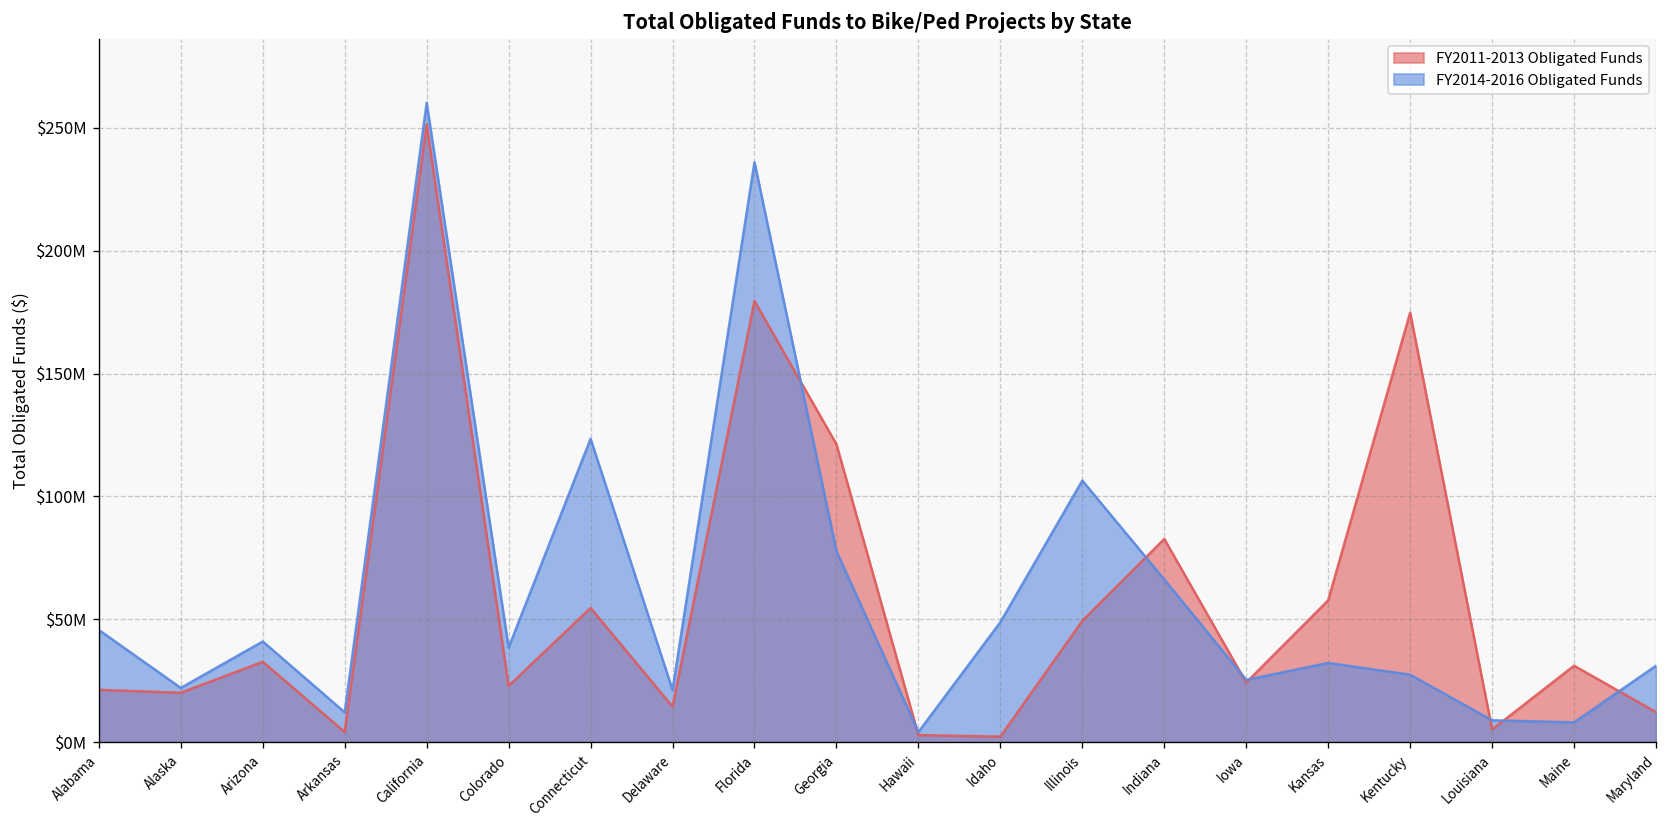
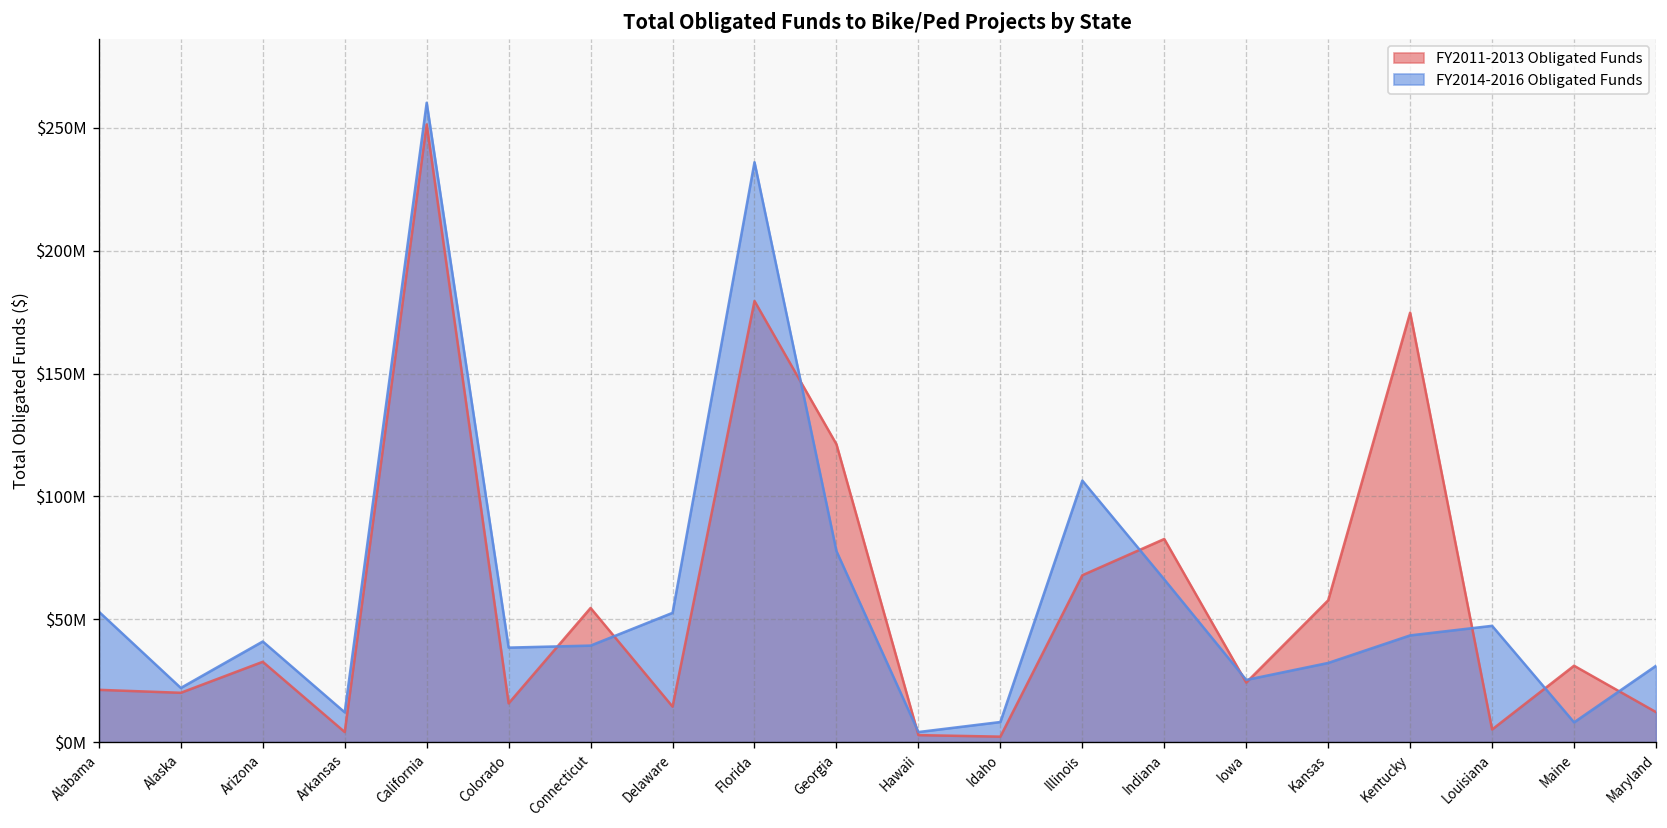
FY2014-2016 Obligated Funds, Alabama: $46000000 -> $53000000
FY2011-2013 Obligated Funds, Colorado: $23000000 -> $16000000
FY2014-2016 Obligated Funds, Connecticut: $123000000 -> $39000000
FY2014-2016 Obligated Funds, Delaware: $21000000 -> $53000000
FY2014-2016 Obligated Funds, Idaho: $49000000 -> $8000000
FY2011-2013 Obligated Funds, Illinois: $49000000 -> $68000000
FY2014-2016 Obligated Funds, Kentucky: $27000000 -> $43000000
FY2014-2016 Obligated Funds, Louisiana: $9000000 -> $47000000
